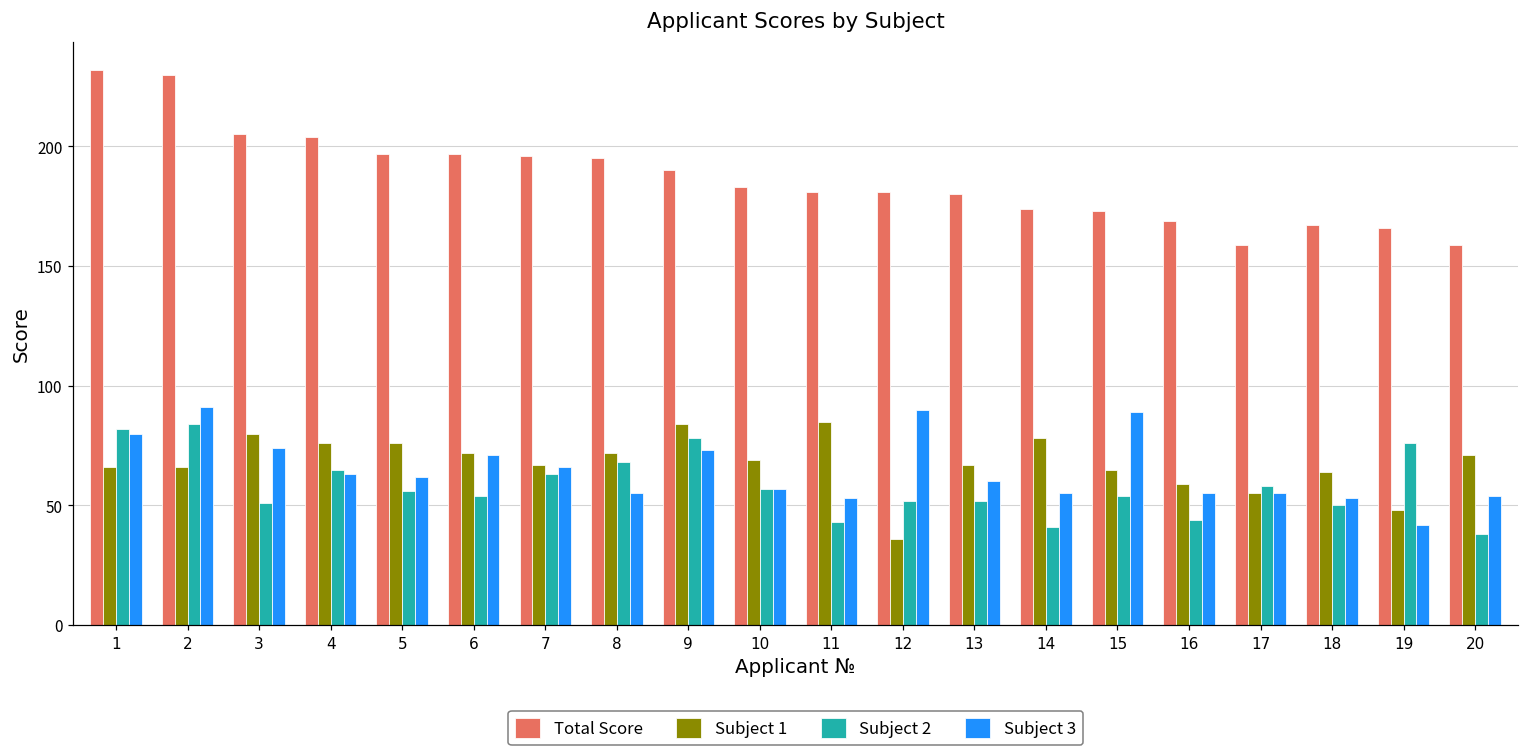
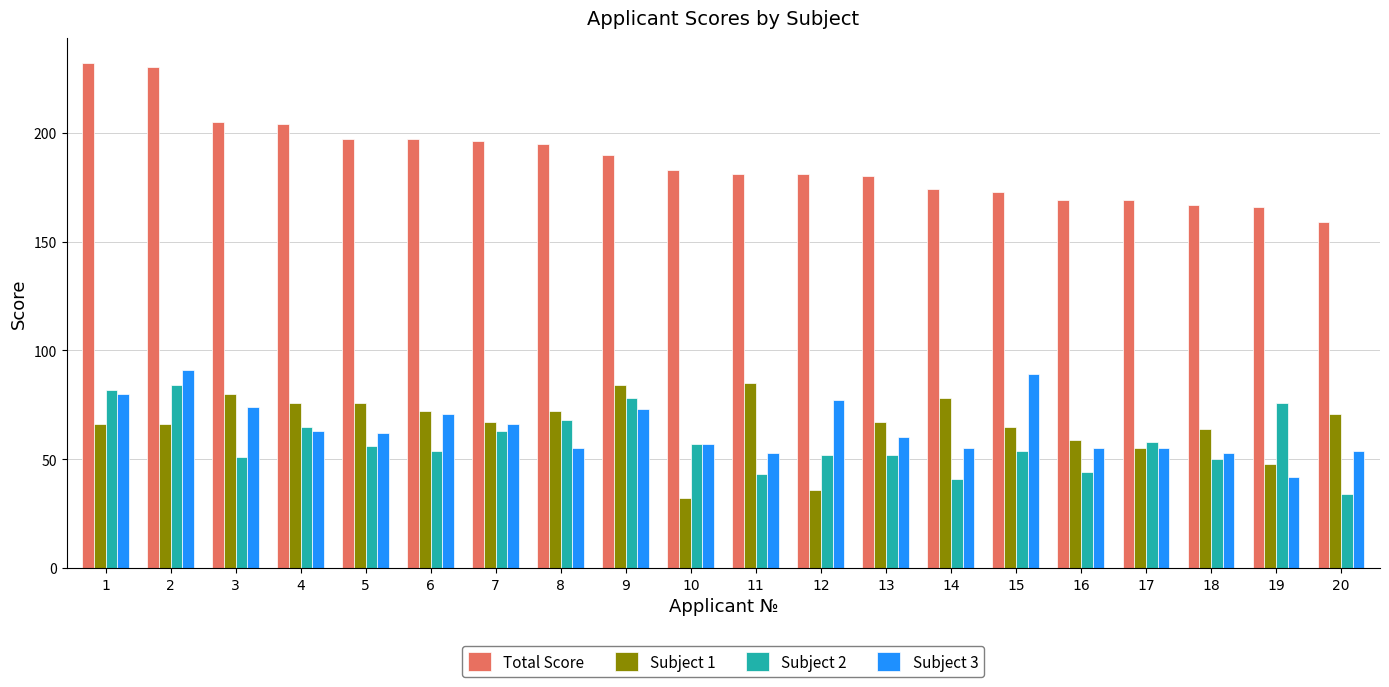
Subject 1, 10: 69 -> 32
Subject 3, 12: 90 -> 77
Total Score, 17: 159 -> 169
Subject 2, 20: 38 -> 34
